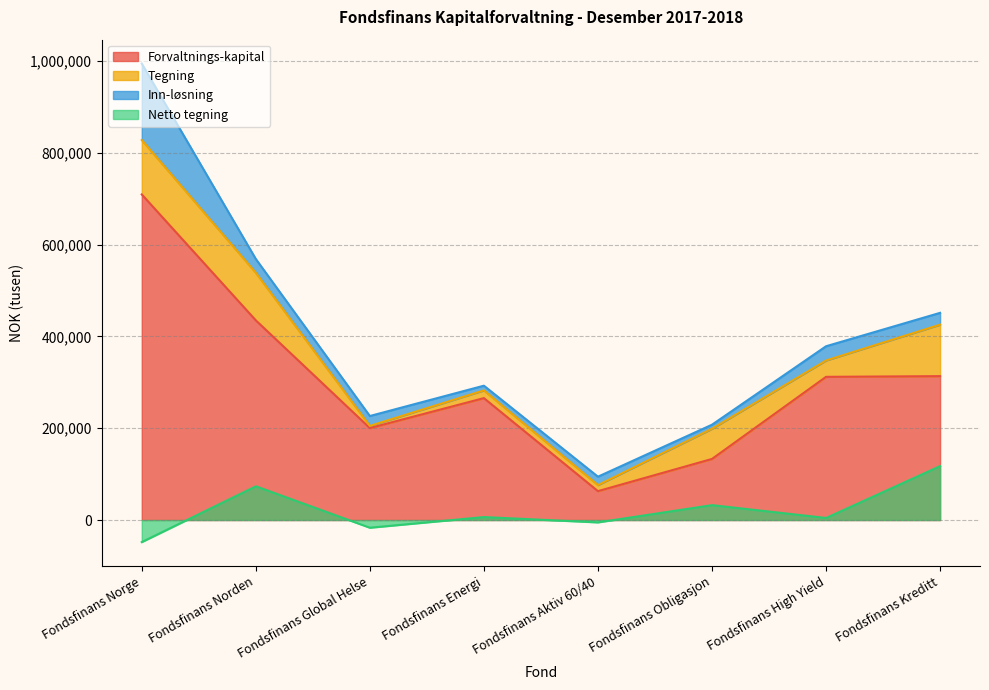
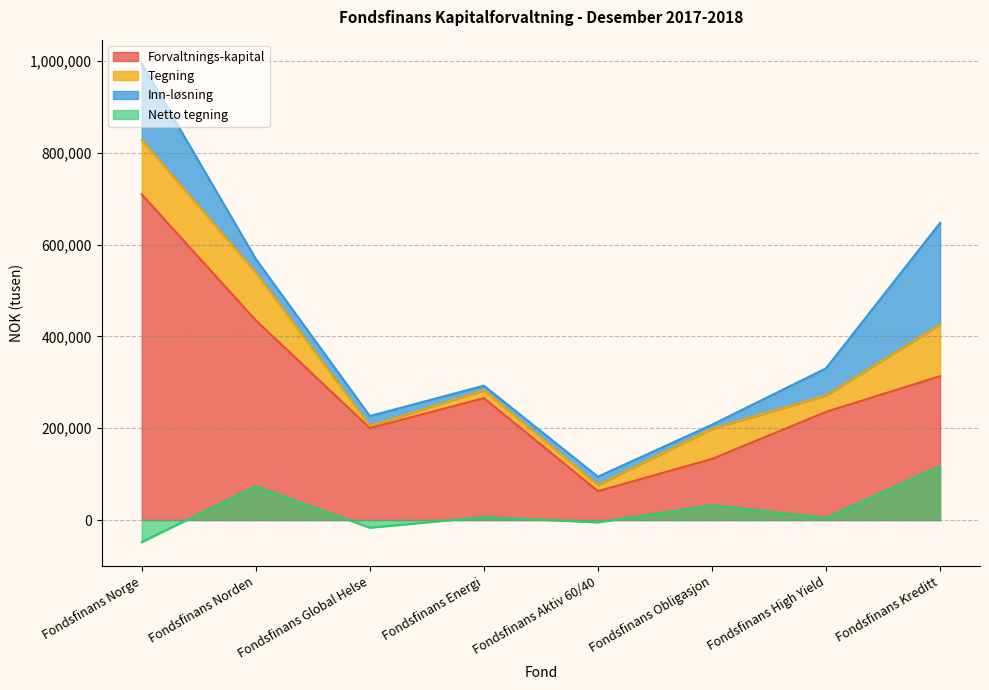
Forvaltnings-kapital, Fondsfinans High Yield: 310,000 -> 240,000
Inn-løsning, Fondsfinans High Yield: 30,000 -> 60,000
Inn-løsning, Fondsfinans Kreditt: 30,000 -> 220,000
